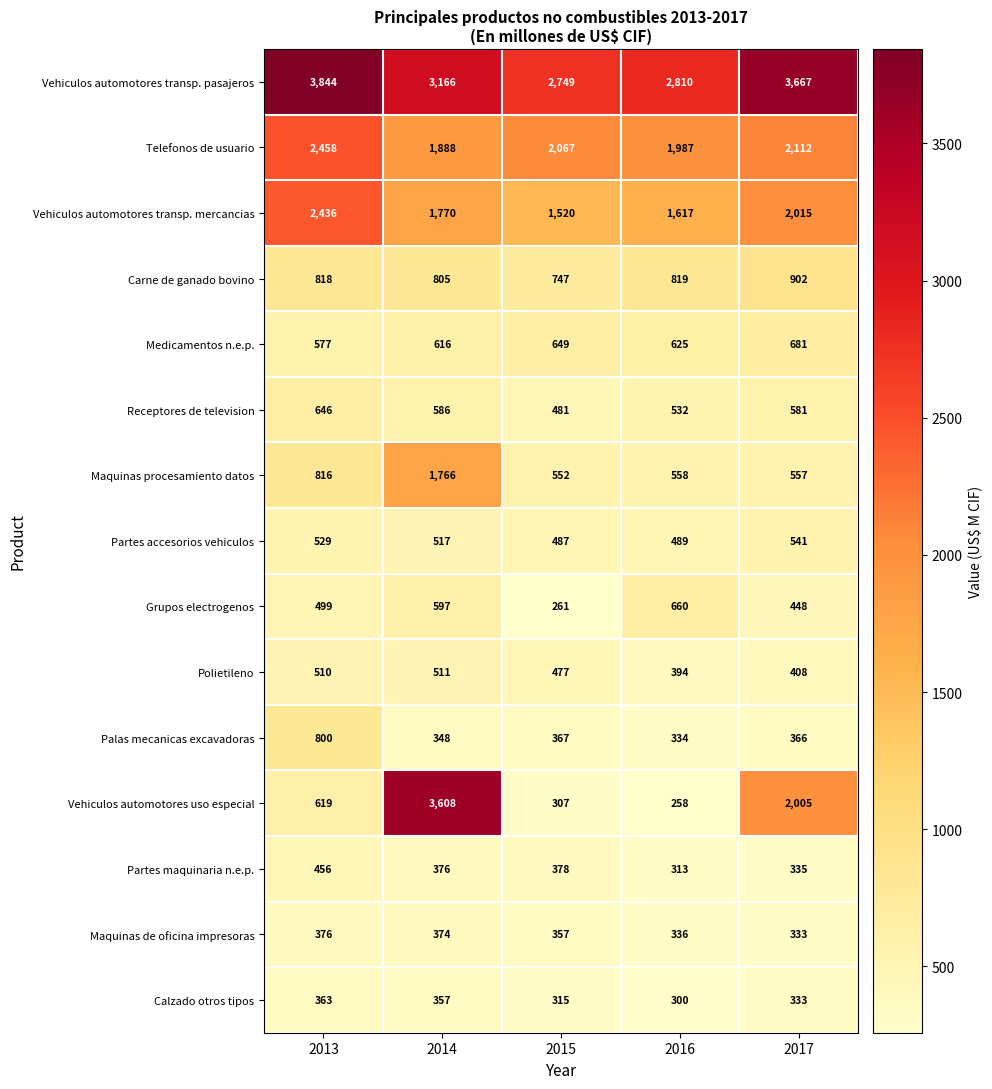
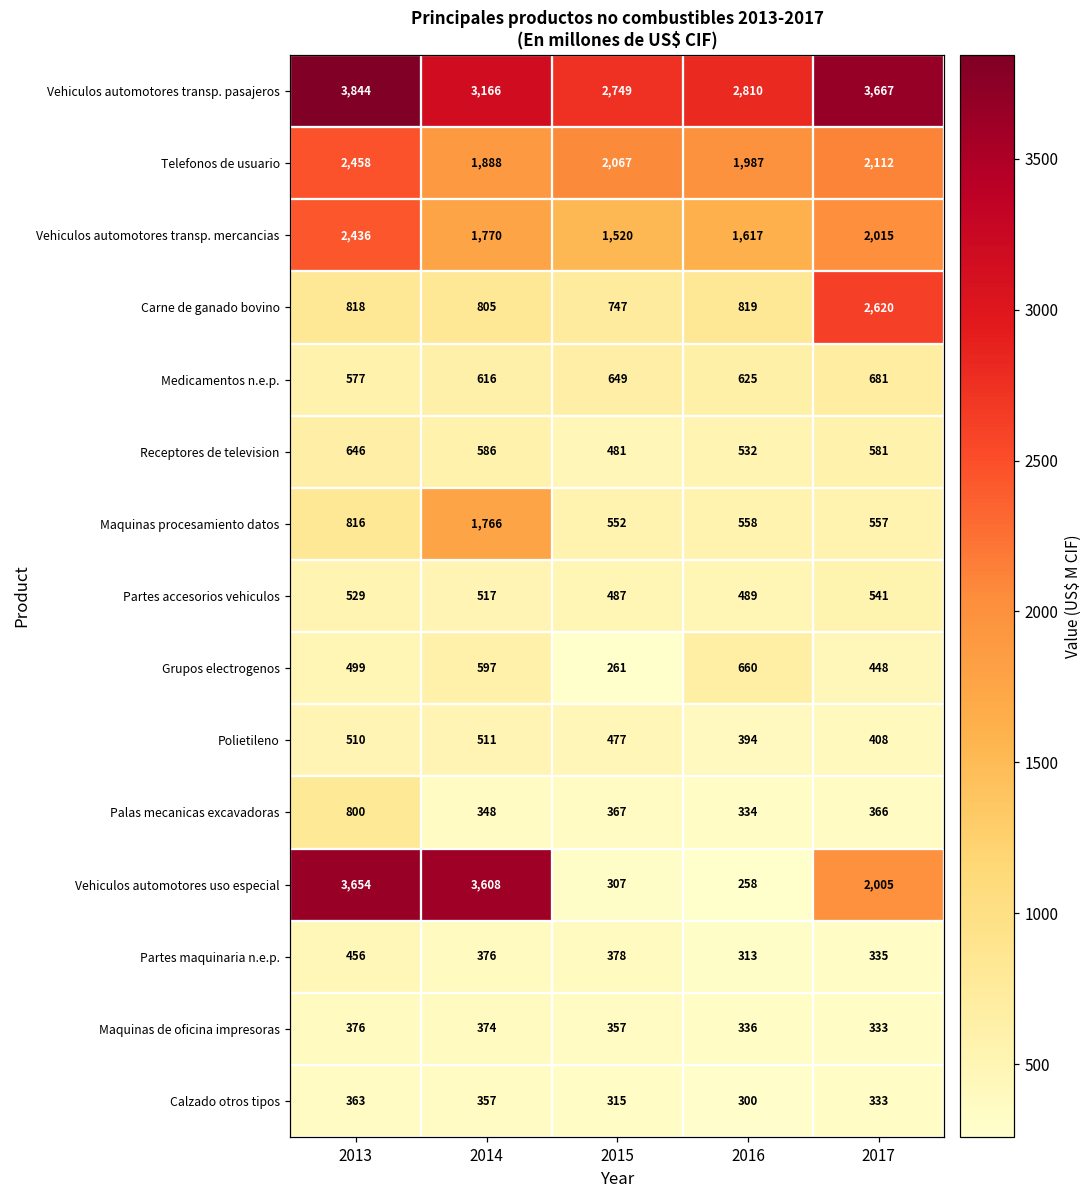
Carne de ganado bovino, 2017: 902 -> 2,620
Vehiculos automotores uso especial, 2013: 619 -> 3,654
